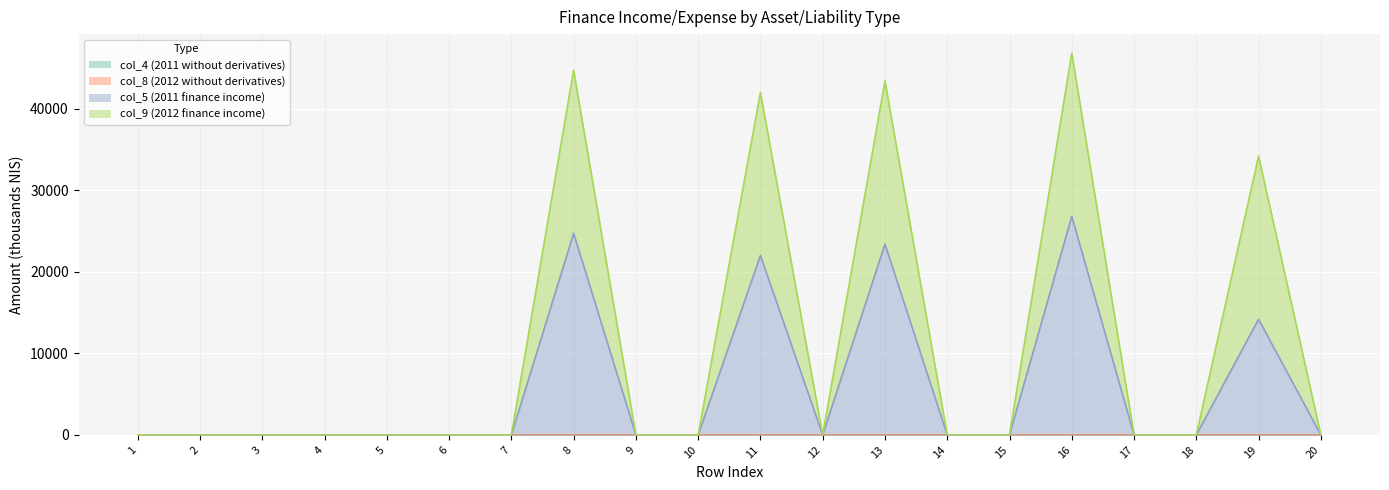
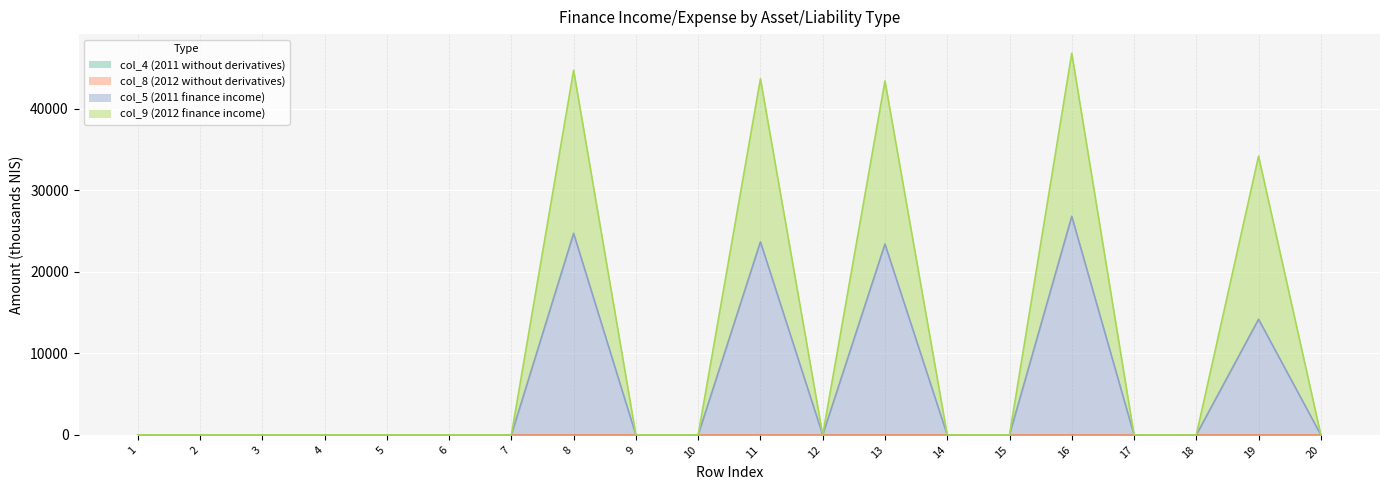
col_5 (2011 finance income), 11: 22000 -> 24000
